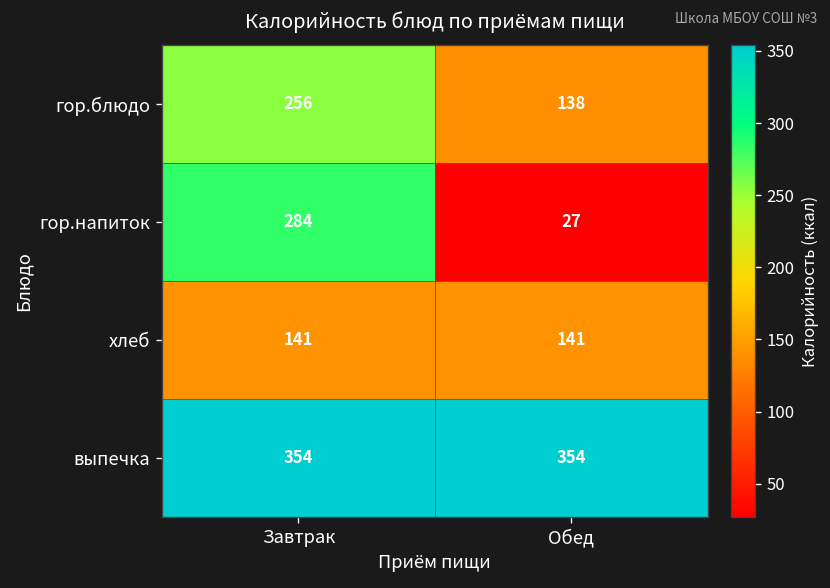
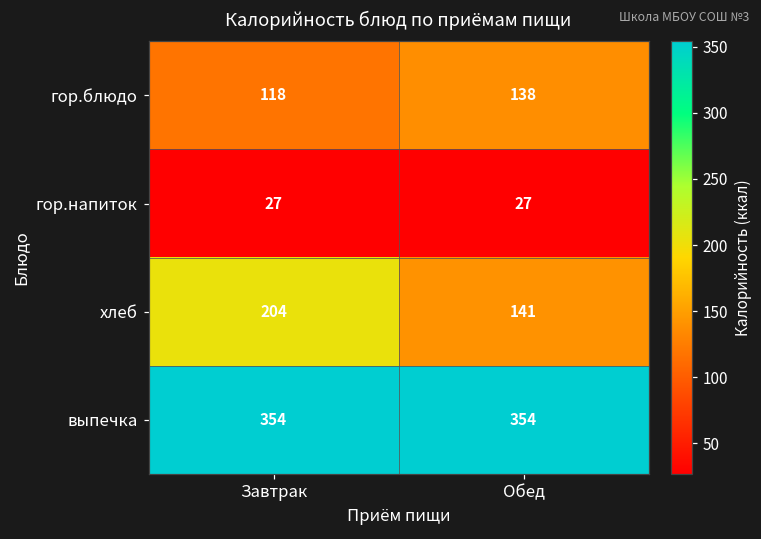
гор.блюдо, Завтрак: 256 -> 118
гор.напиток, Завтрак: 284 -> 27
хлеб, Завтрак: 141 -> 204
